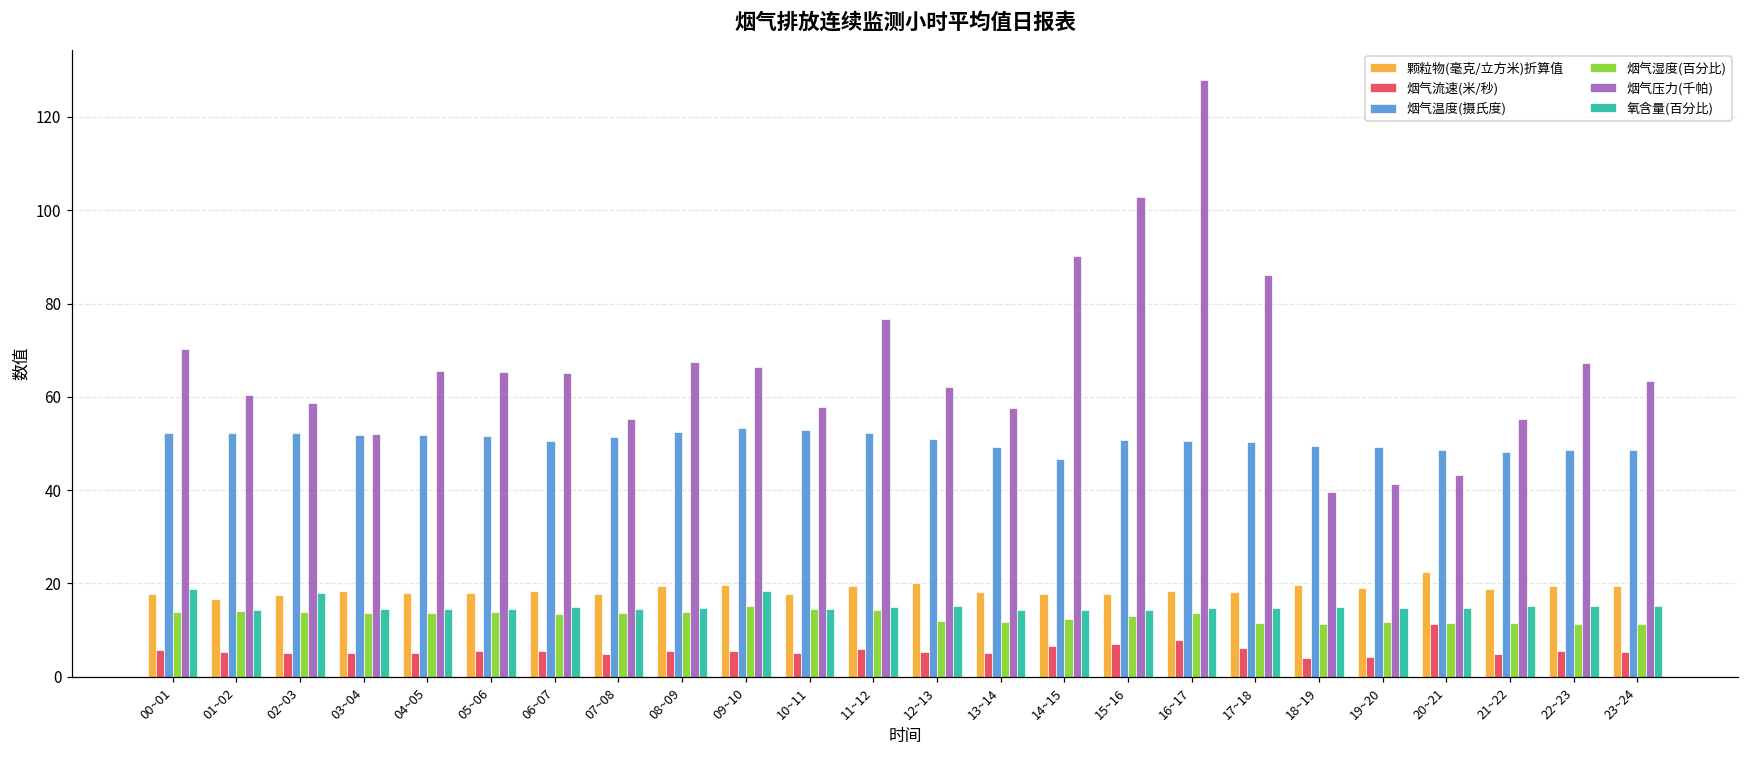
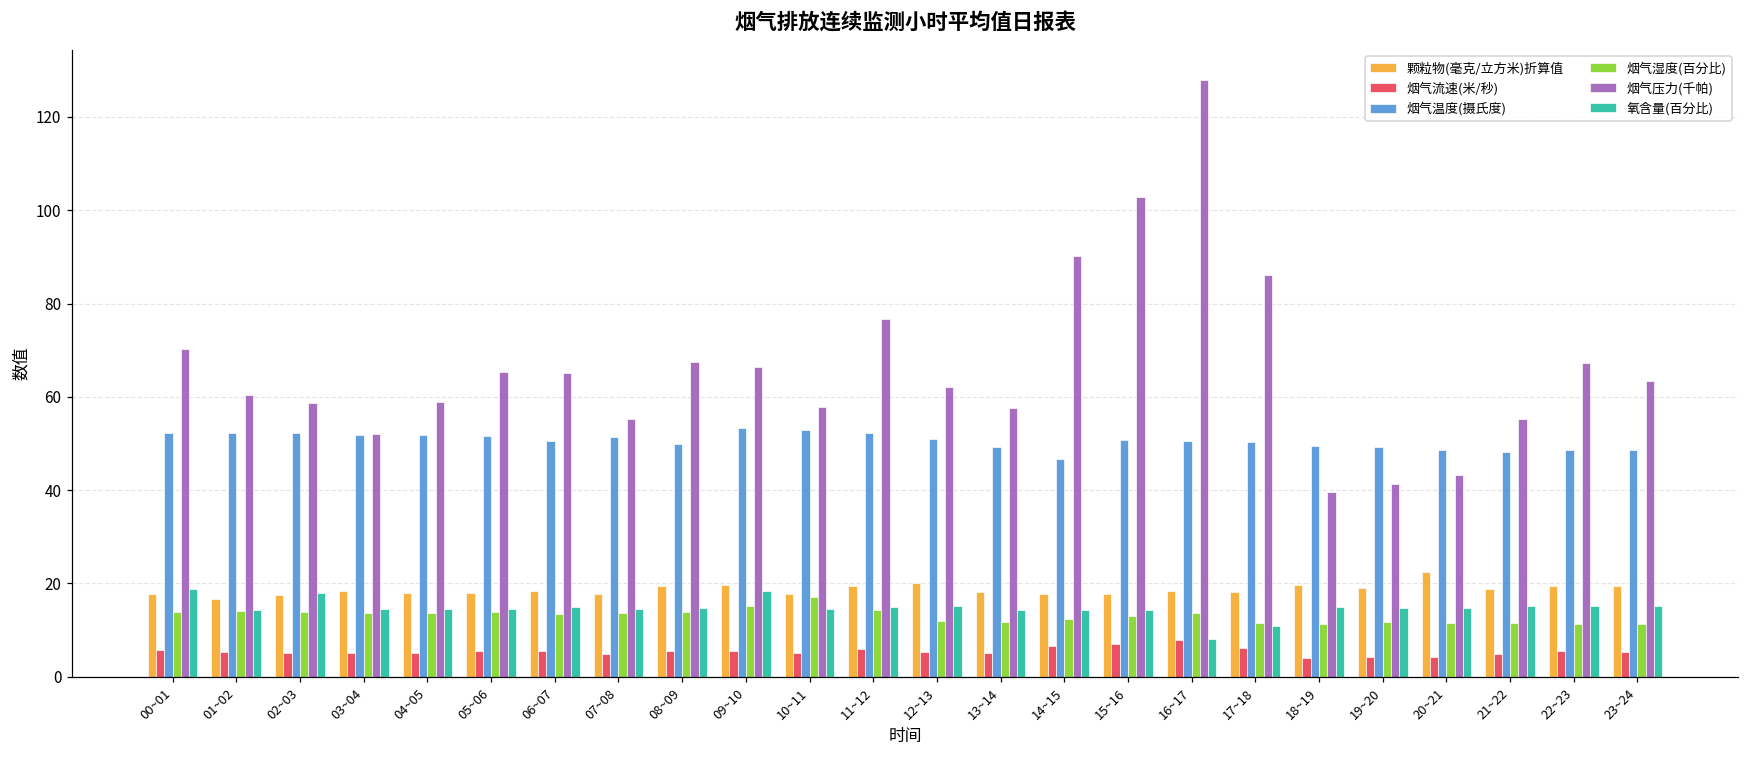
烟气压力(千帕), 04~05: 65 -> 59
烟气温度(摄氏度), 08~09: 53 -> 50
烟气湿度(百分比), 10~11: 15 -> 17
氧含量(百分比), 16~17: 15 -> 8
氧含量(百分比), 17~18: 15 -> 11
烟气流速(米/秒), 20~21: 11 -> 4
